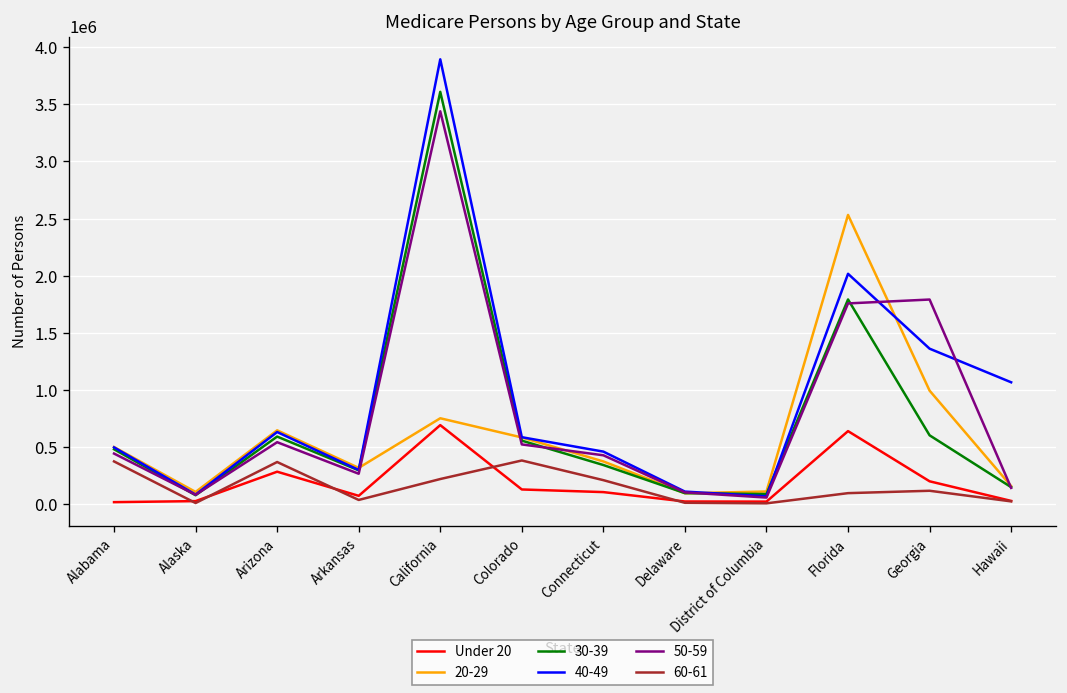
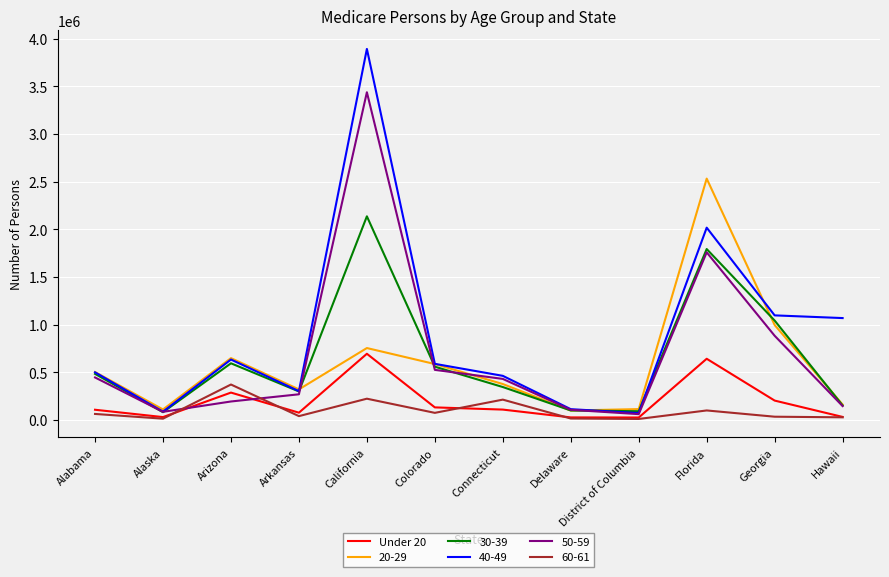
Under 20, Alabama: 0 -> 100000
60-61, Alabama: 400000 -> 100000
50-59, Arizona: 500000 -> 200000
30-39, California: 3600000 -> 2100000
60-61, Colorado: 400000 -> 100000
30-39, Georgia: 600000 -> 1000000
40-49, Georgia: 1400000 -> 1100000
50-59, Georgia: 1800000 -> 900000
60-61, Georgia: 100000 -> 0
